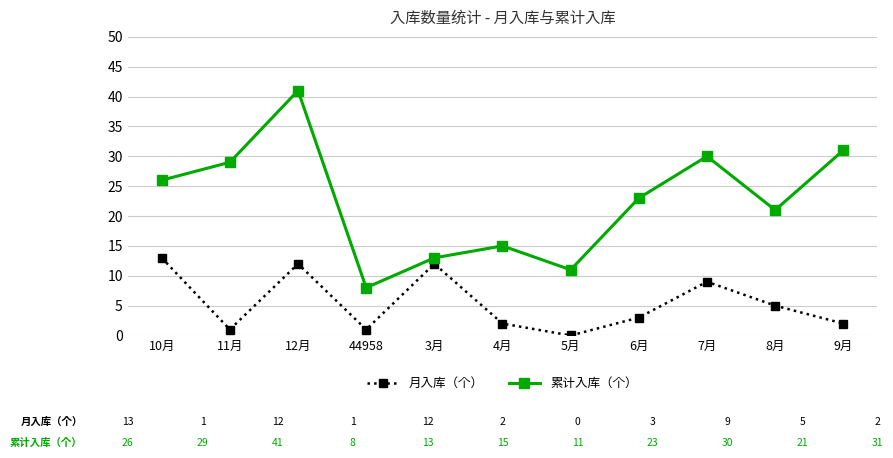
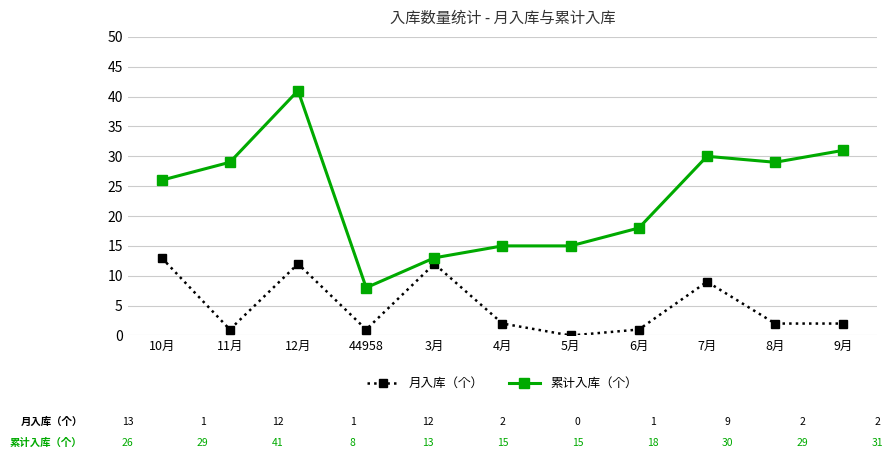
累计入库（个）, 5月: 11 -> 15
月入库（个）, 6月: 3 -> 1
累计入库（个）, 6月: 23 -> 18
月入库（个）, 8月: 5 -> 2
累计入库（个）, 8月: 21 -> 29
